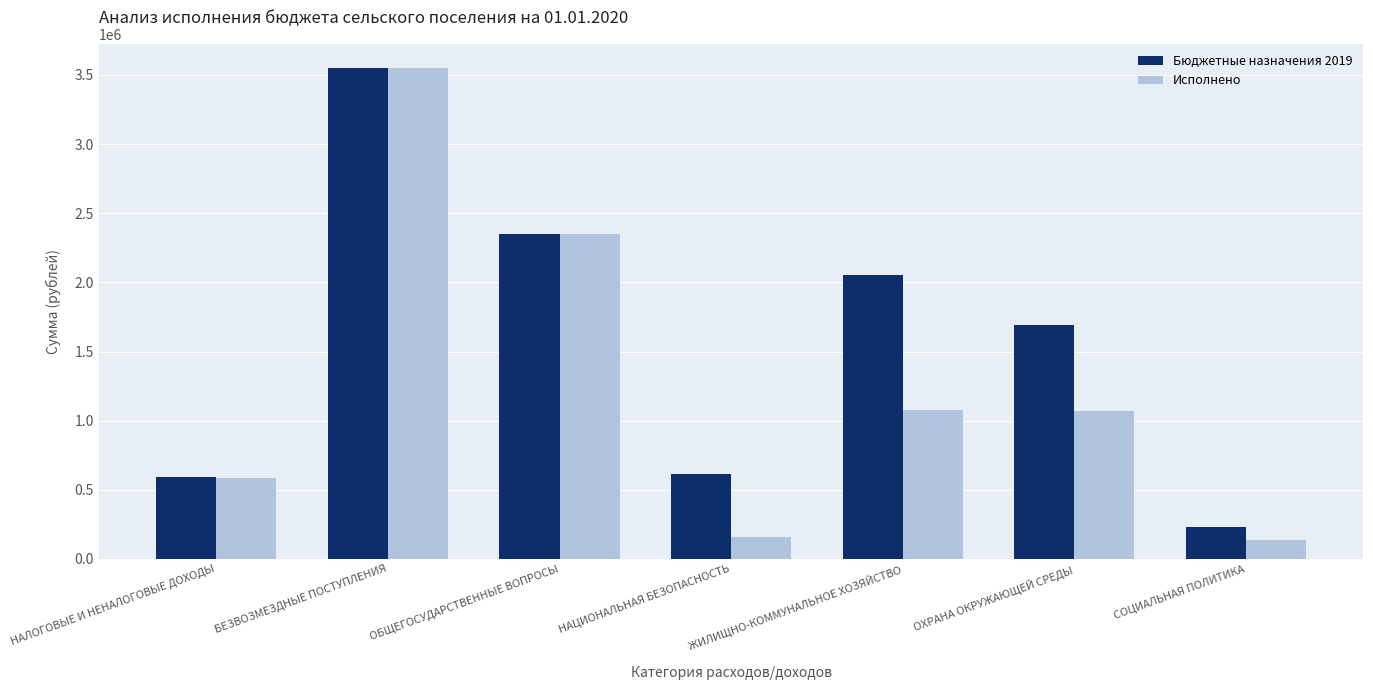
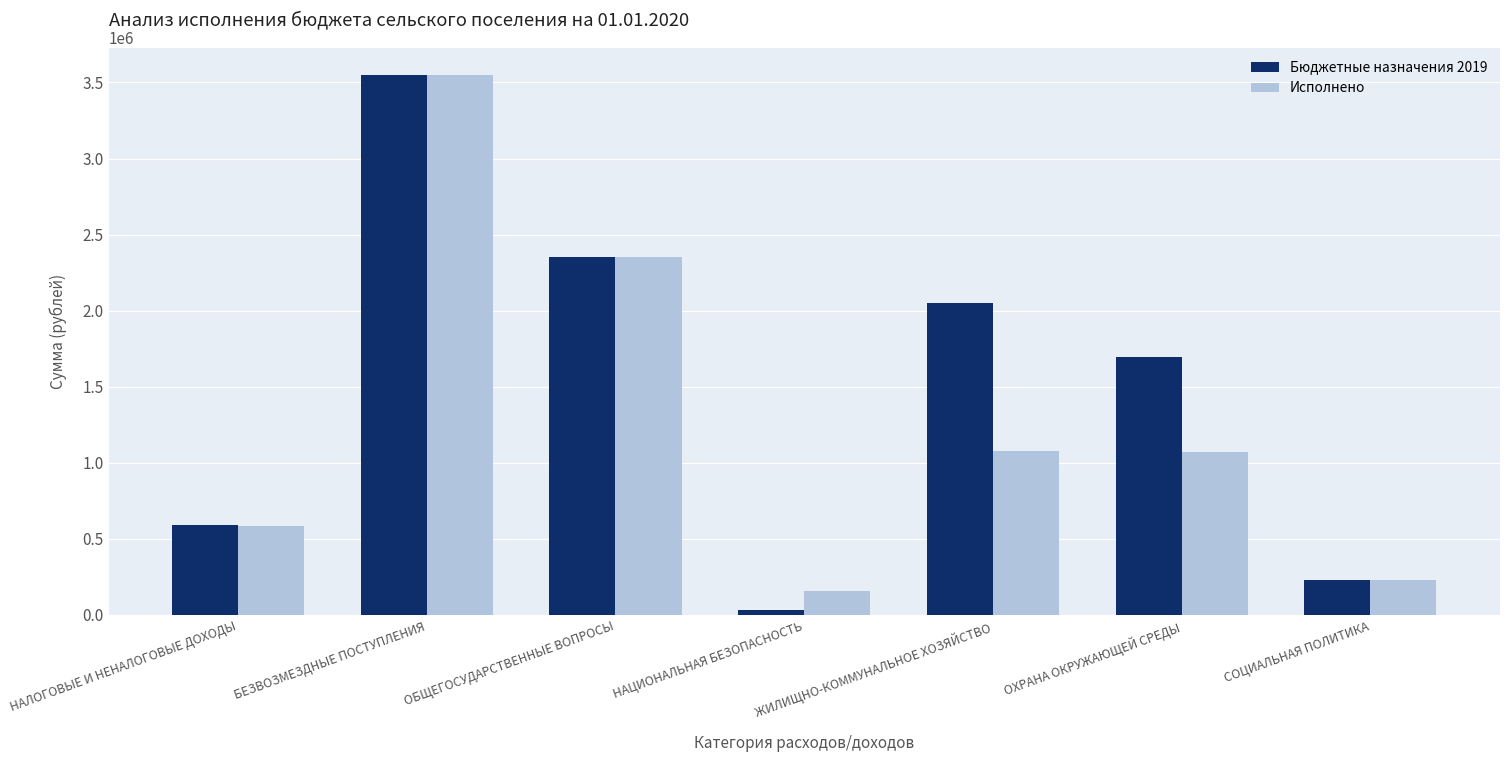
Бюджетные назначения 2019, НАЦИОНАЛЬНАЯ БЕЗОПАСНОСТЬ: 610000 -> 30000
Исполнено, СОЦИАЛЬНАЯ ПОЛИТИКА: 140000 -> 230000
